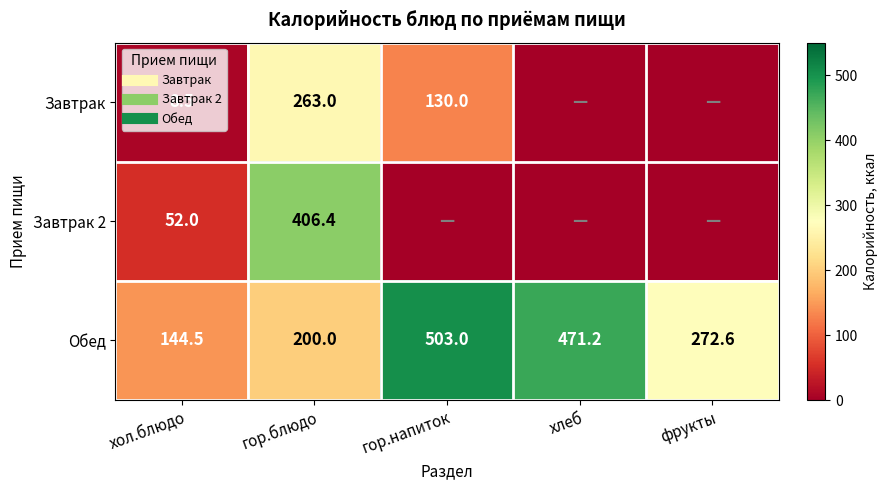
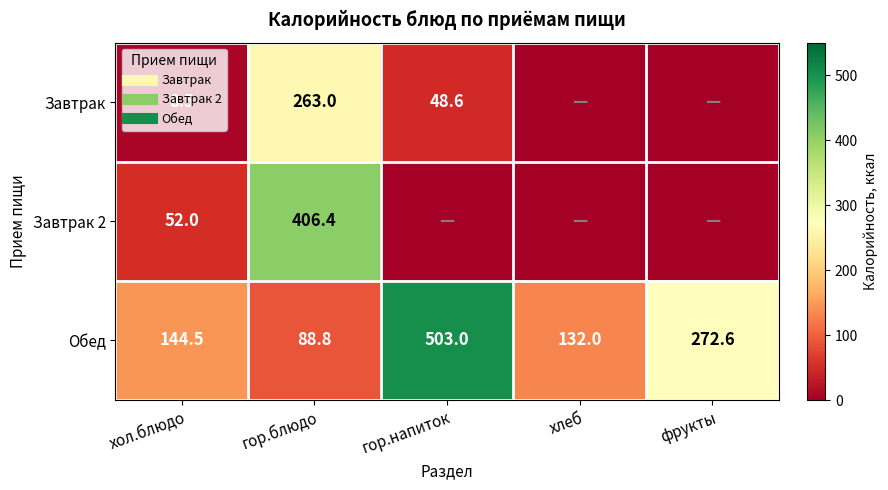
Завтрак, гор.напиток: 130.0 -> 48.6
Обед, гор.блюдо: 200.0 -> 88.8
Обед, хлеб: 471.2 -> 132.0
